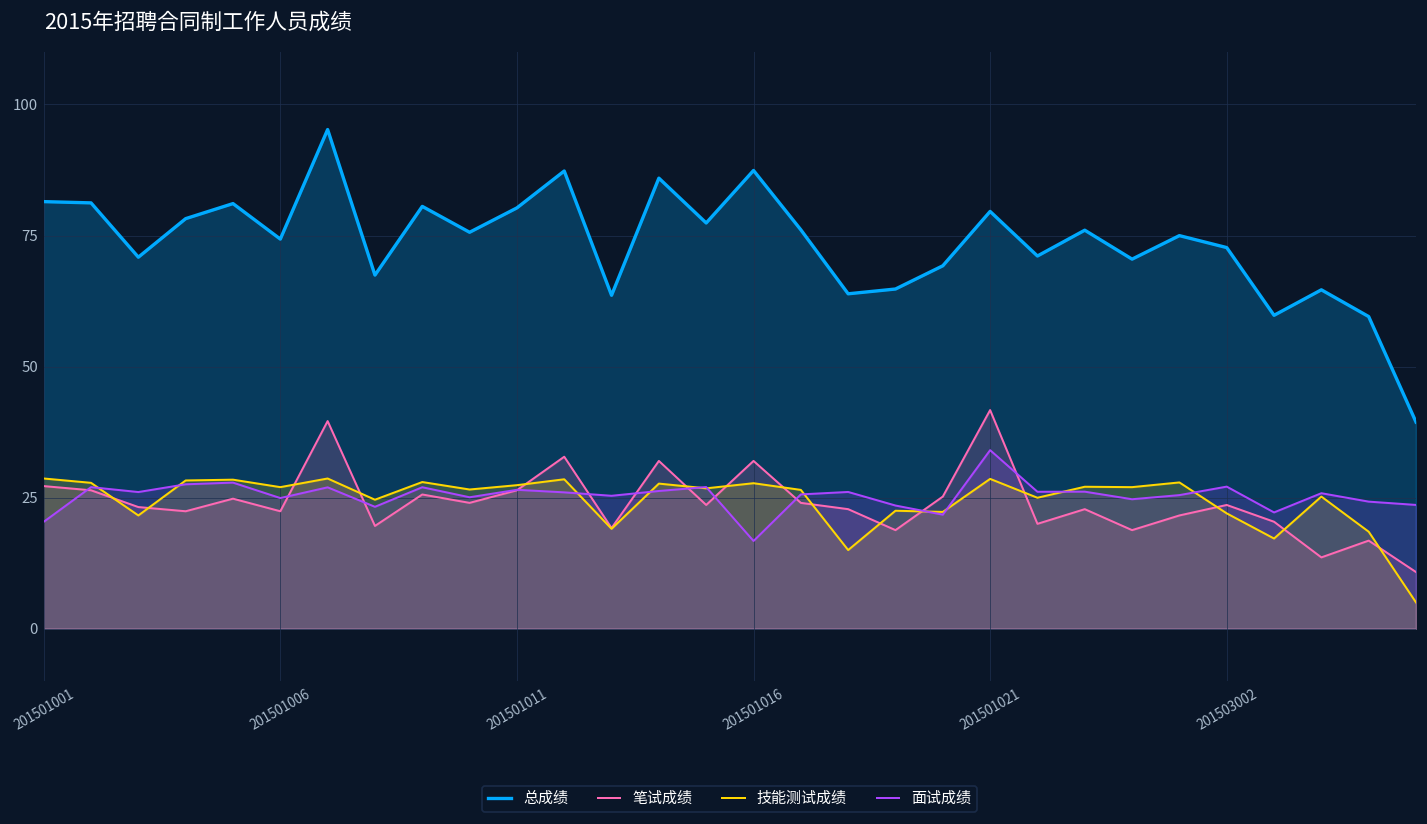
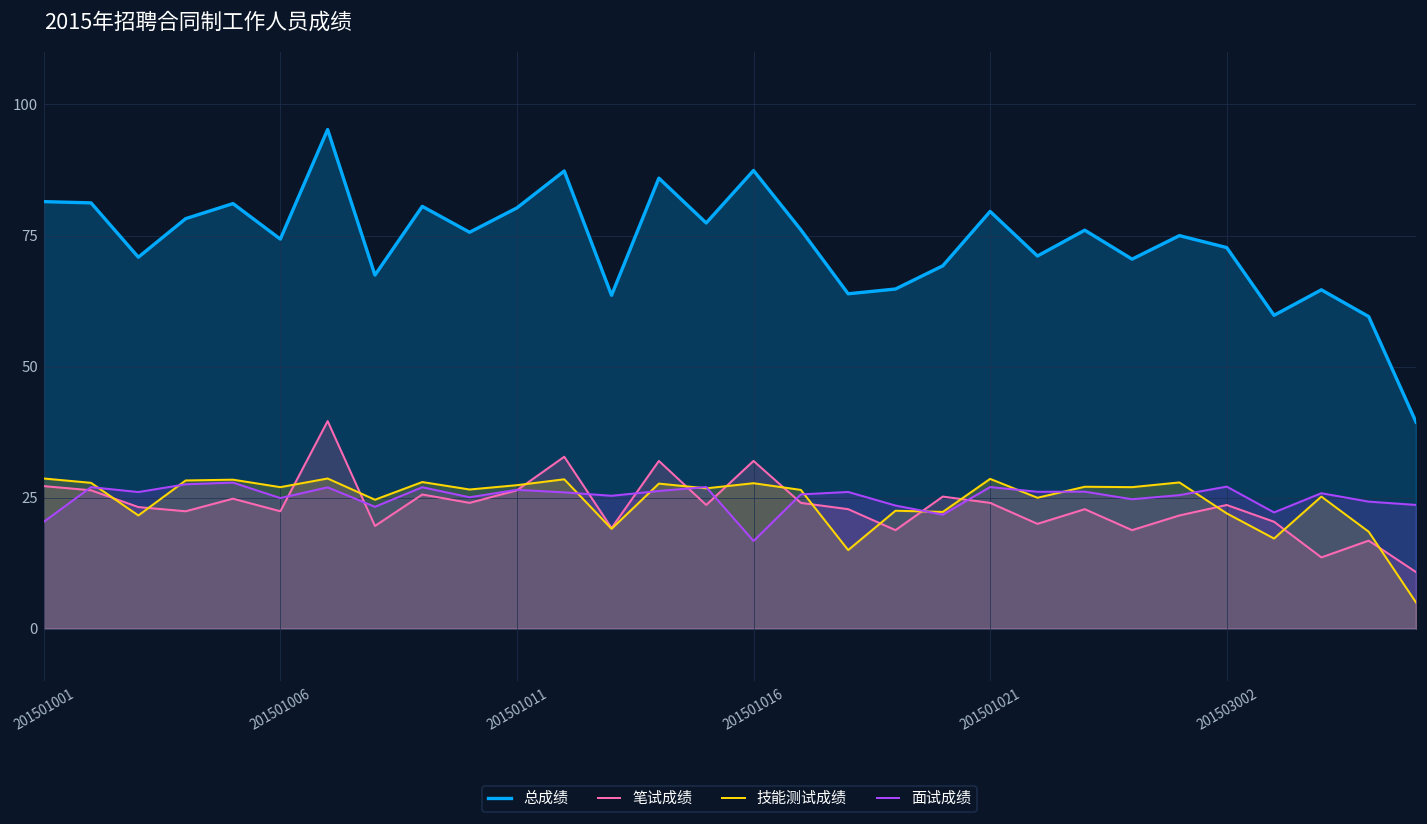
笔试成绩, 201501021: 42 -> 24
面试成绩, 201501021: 34 -> 27
